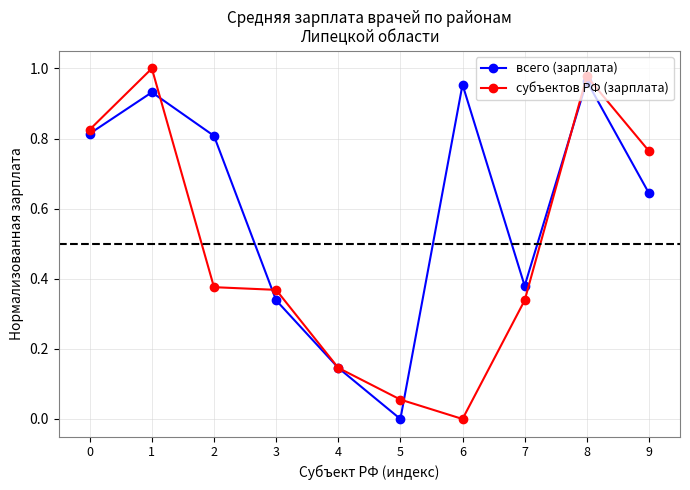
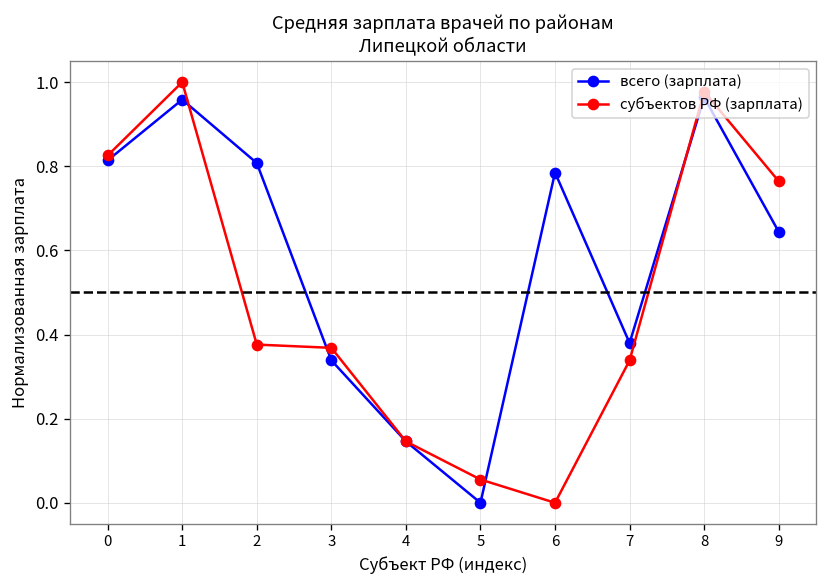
всего (зарплата), 1: 0.93 -> 0.96
всего (зарплата), 6: 0.95 -> 0.79
